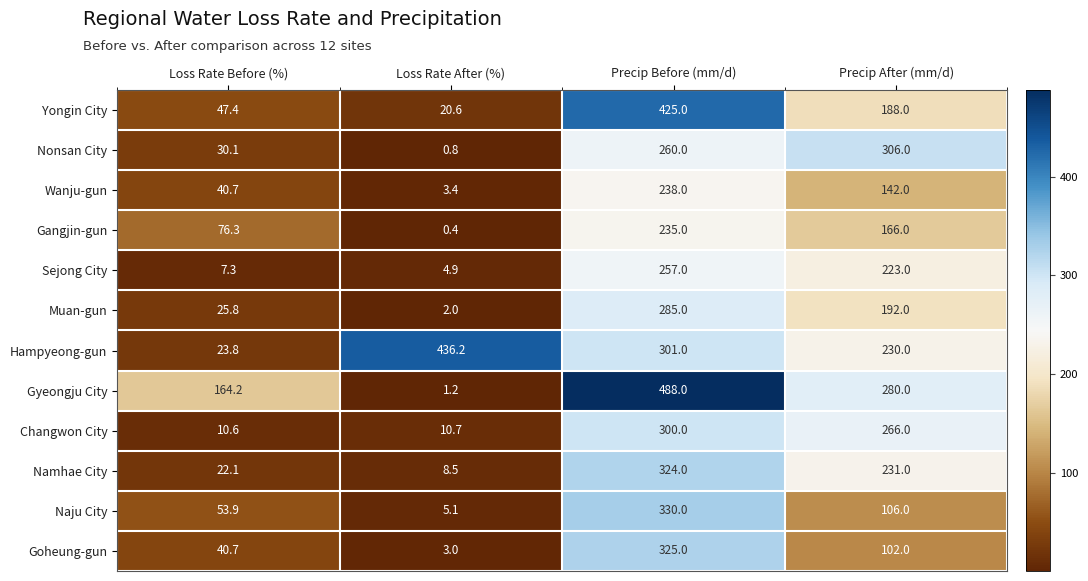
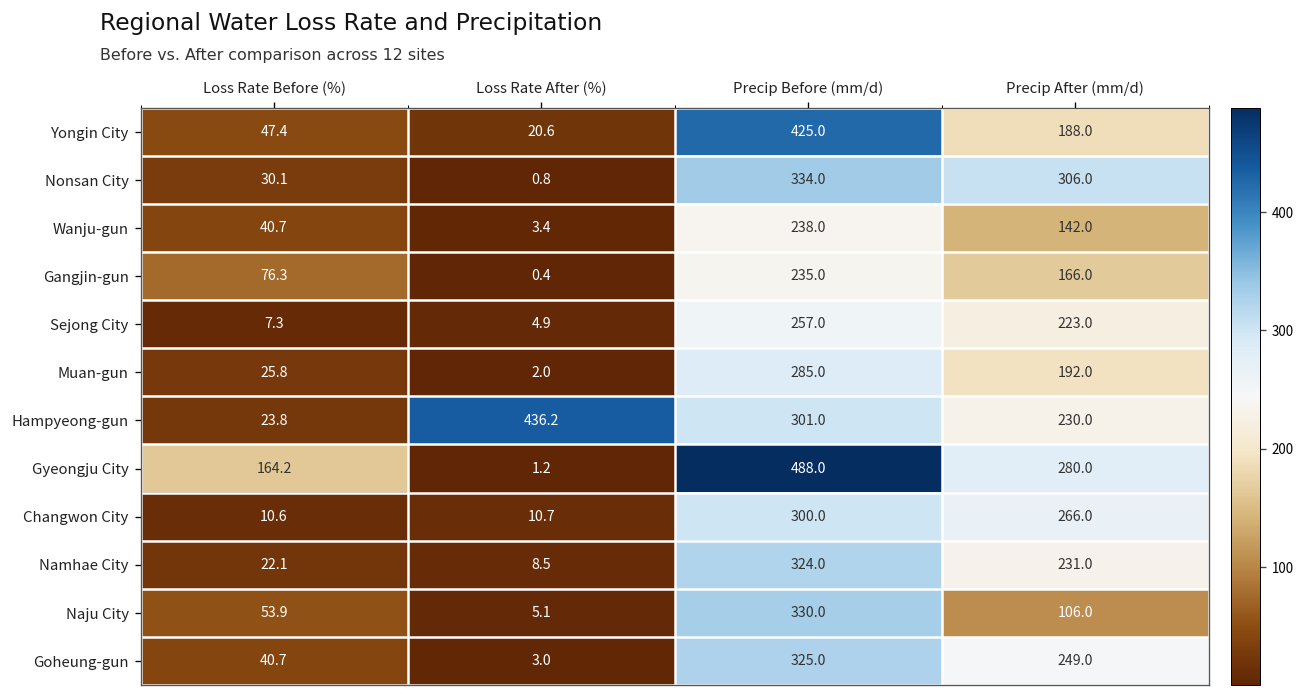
Nonsan City, Precip Before (mm/d): 260.0 -> 334.0
Goheung-gun, Precip After (mm/d): 102.0 -> 249.0
